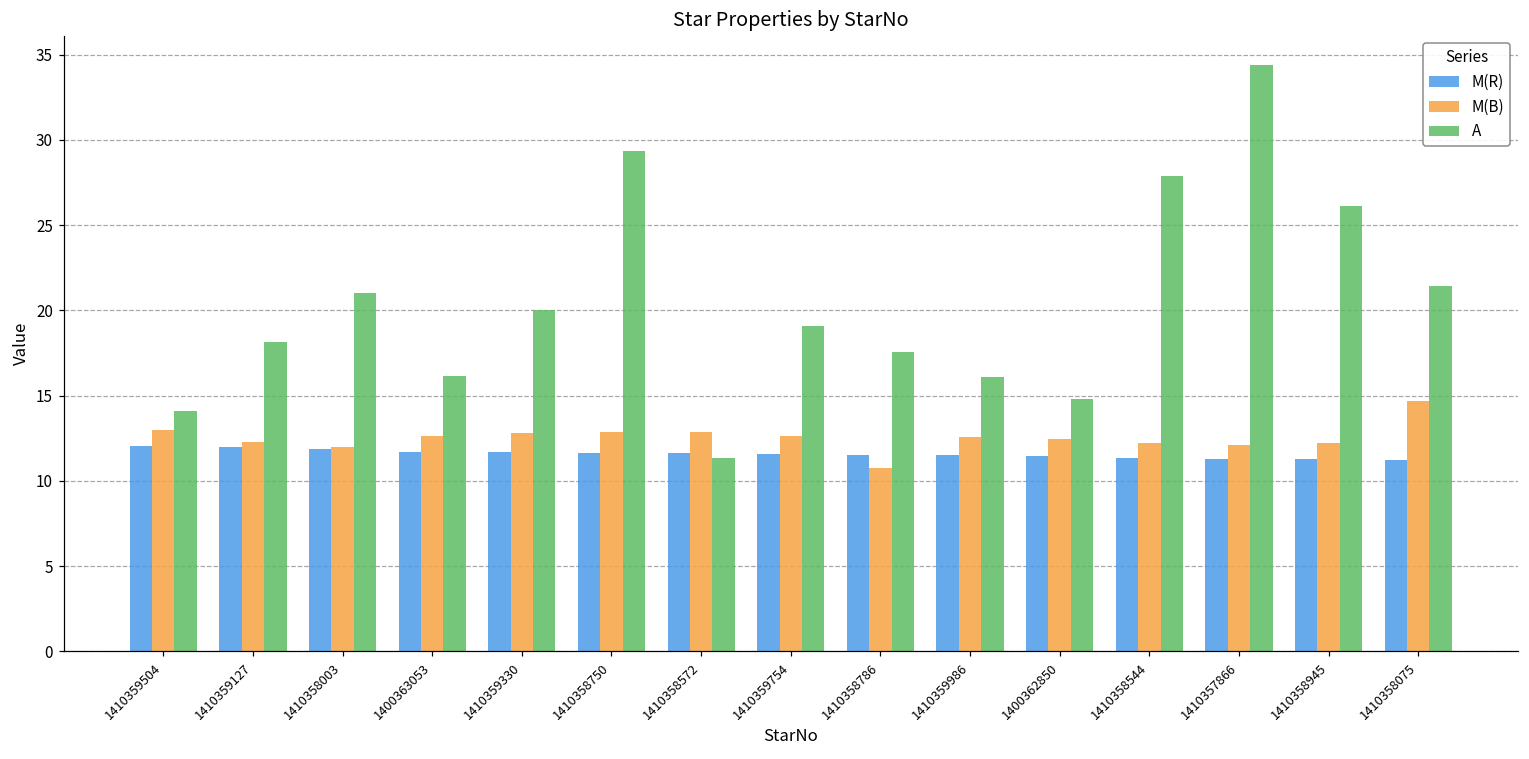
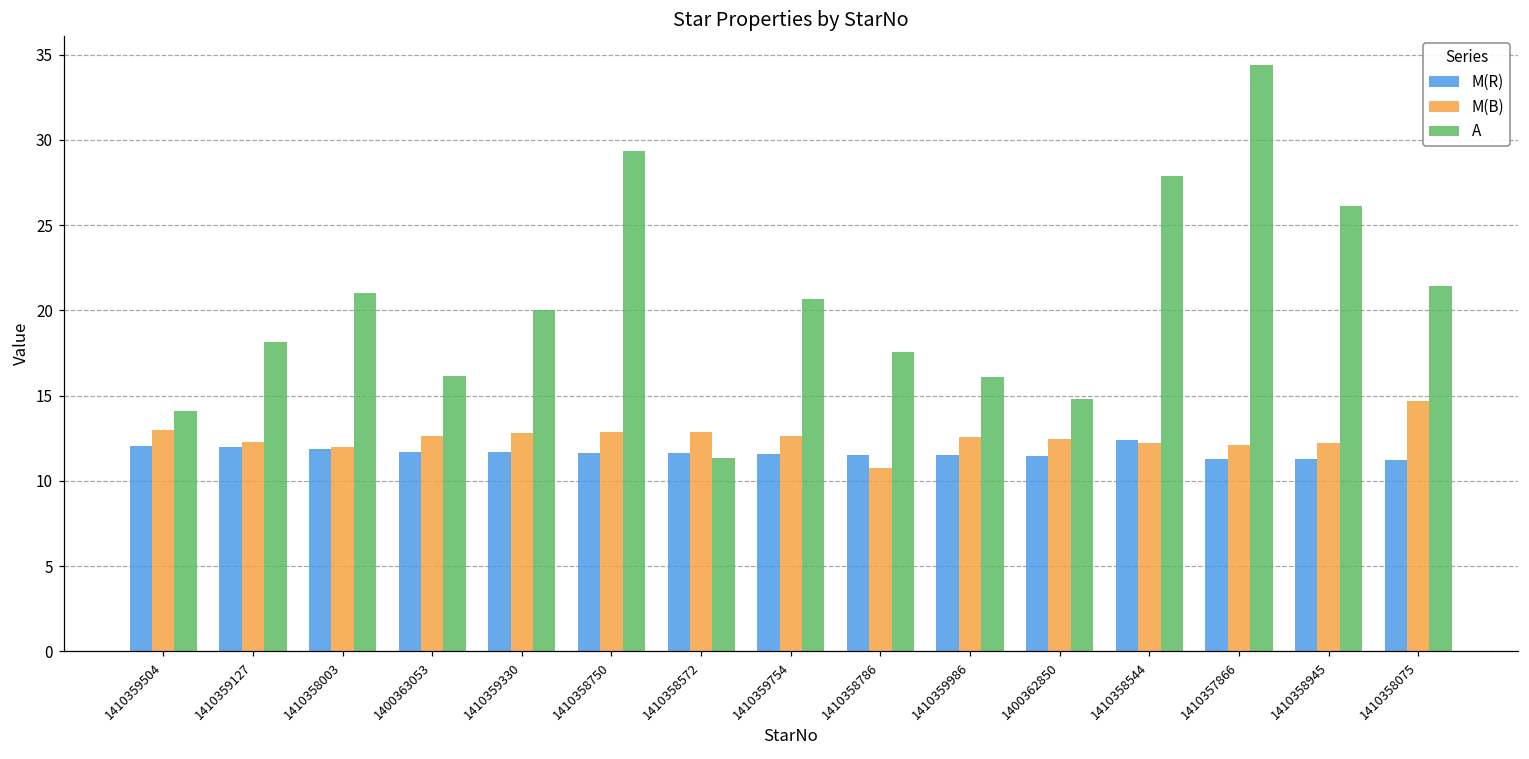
A, 1410359754: 19.1 -> 20.7
M(R), 1410358544: 11.3 -> 12.4
